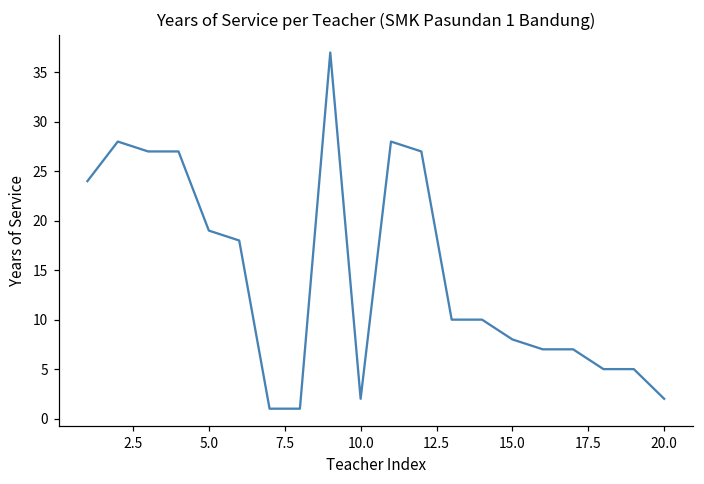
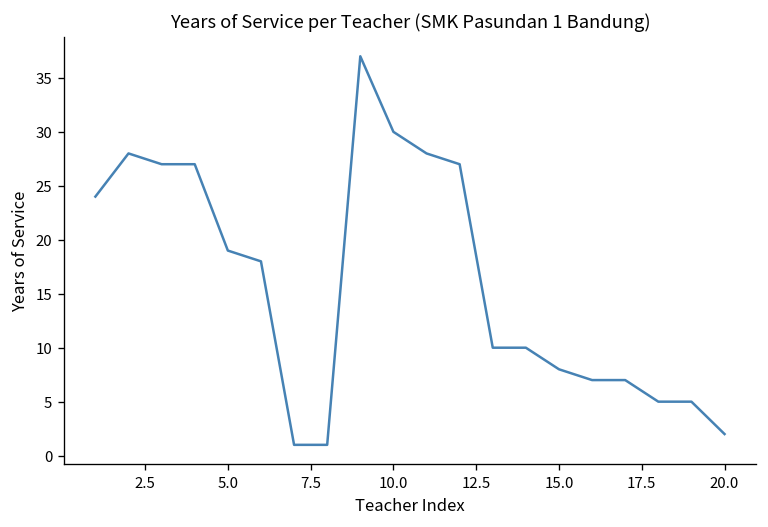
10.0: 2 -> 30
